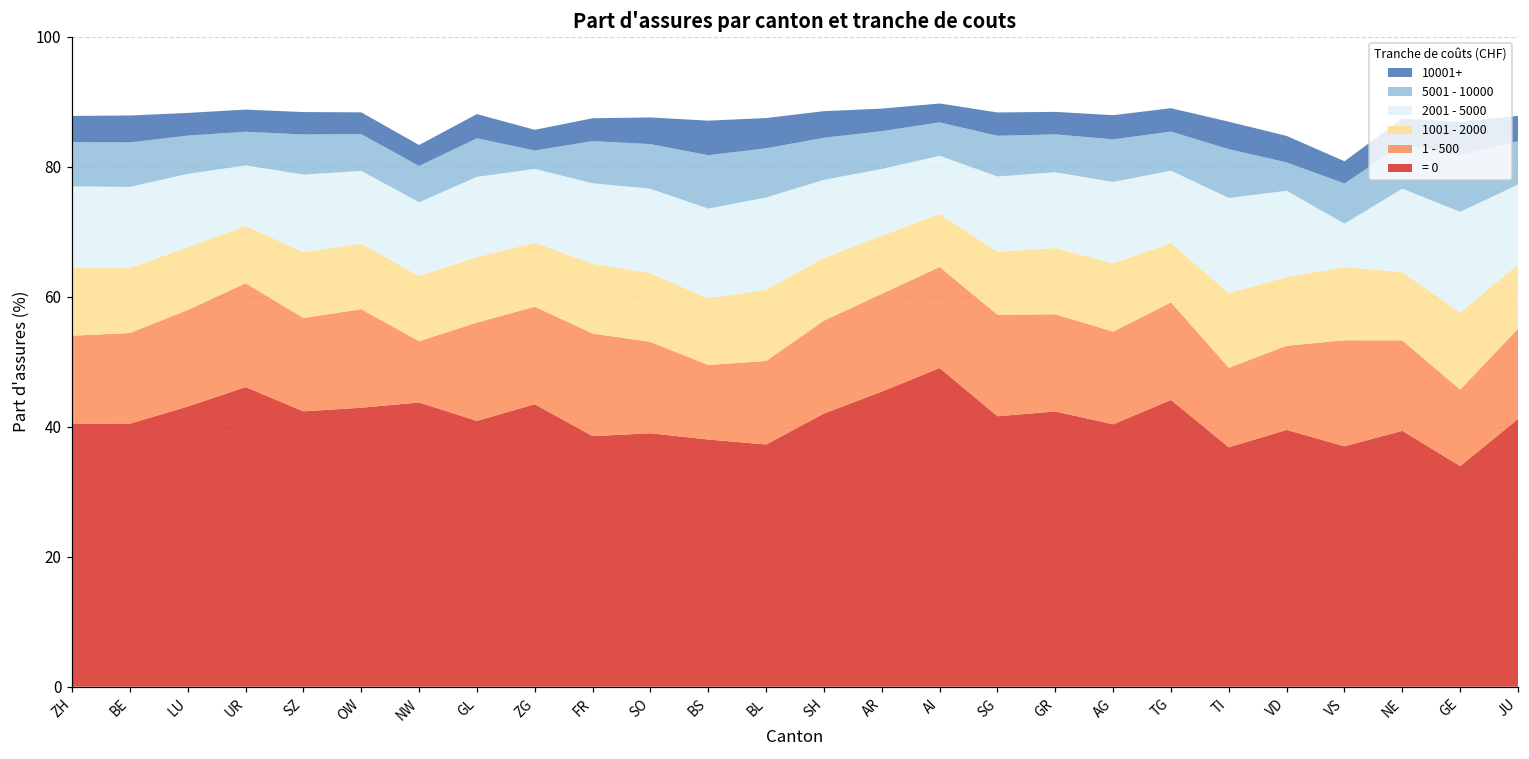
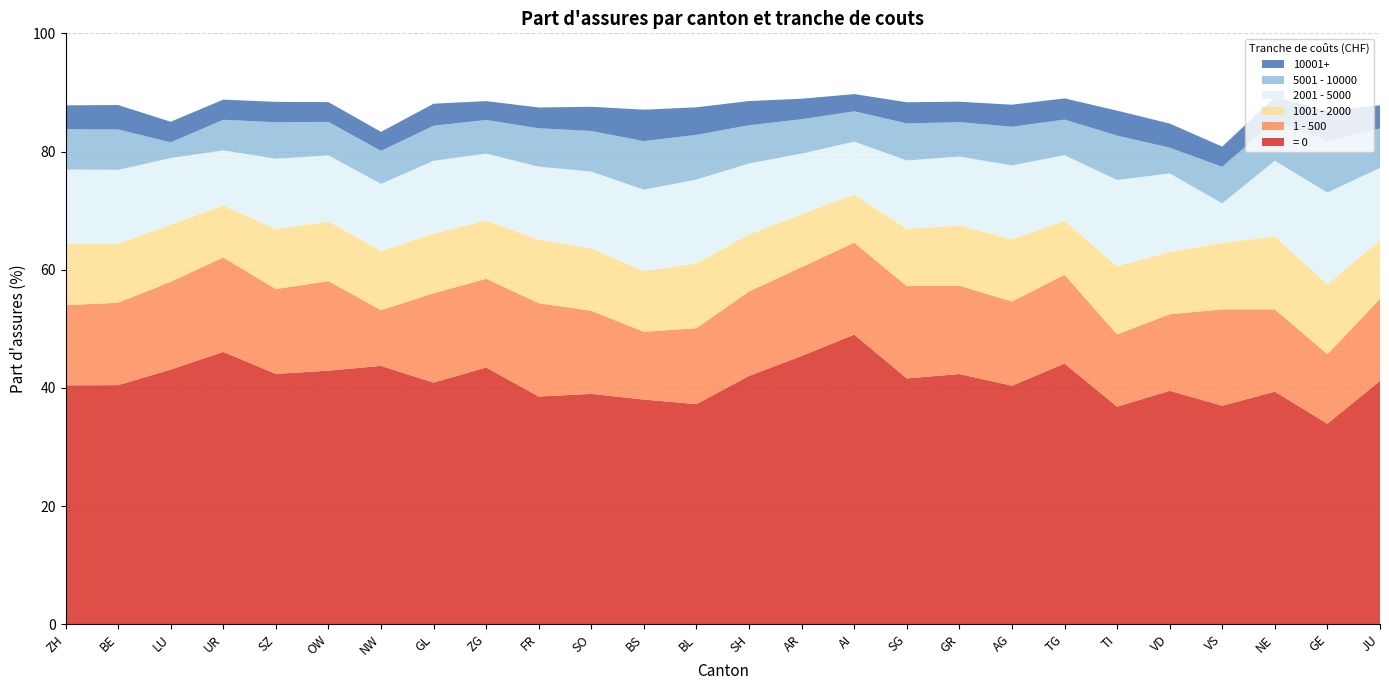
5001 - 10000, LU: 6 -> 3
5001 - 10000, ZG: 3 -> 6
1001 - 2000, NE: 10 -> 12
